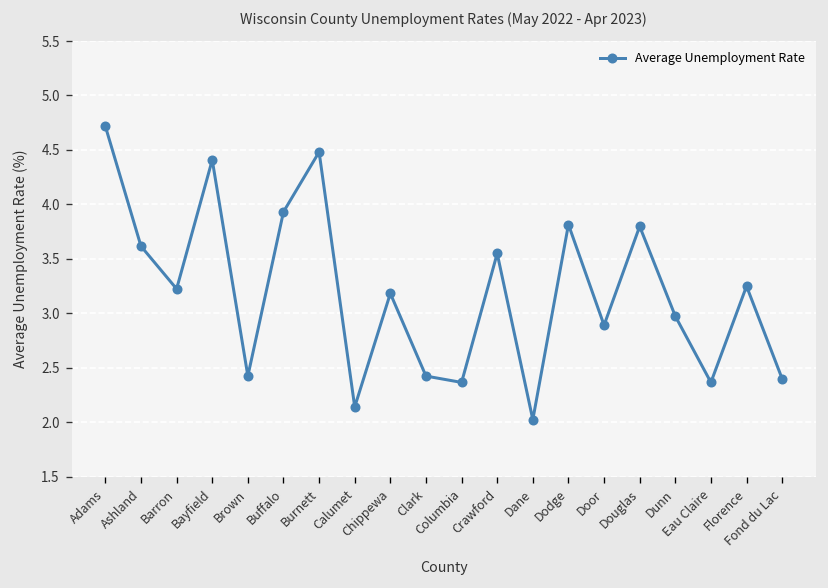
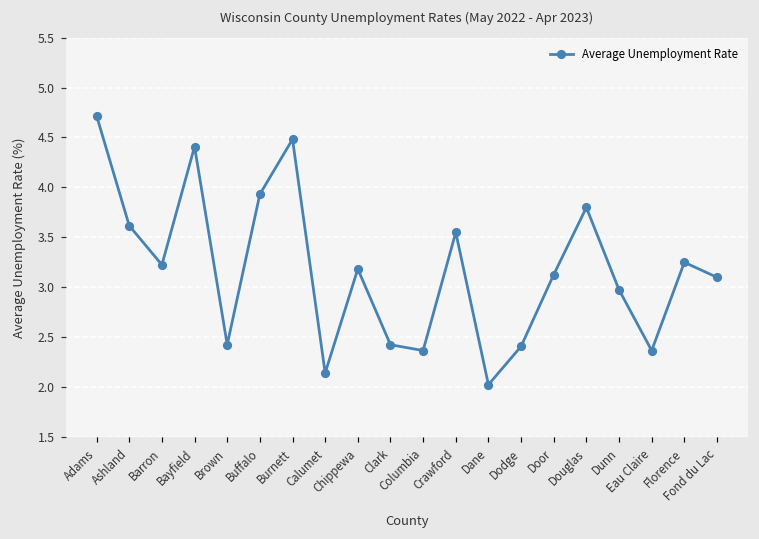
Dodge: 3.8 -> 2.4
Door: 2.9 -> 3.1
Fond du Lac: 2.4 -> 3.1
